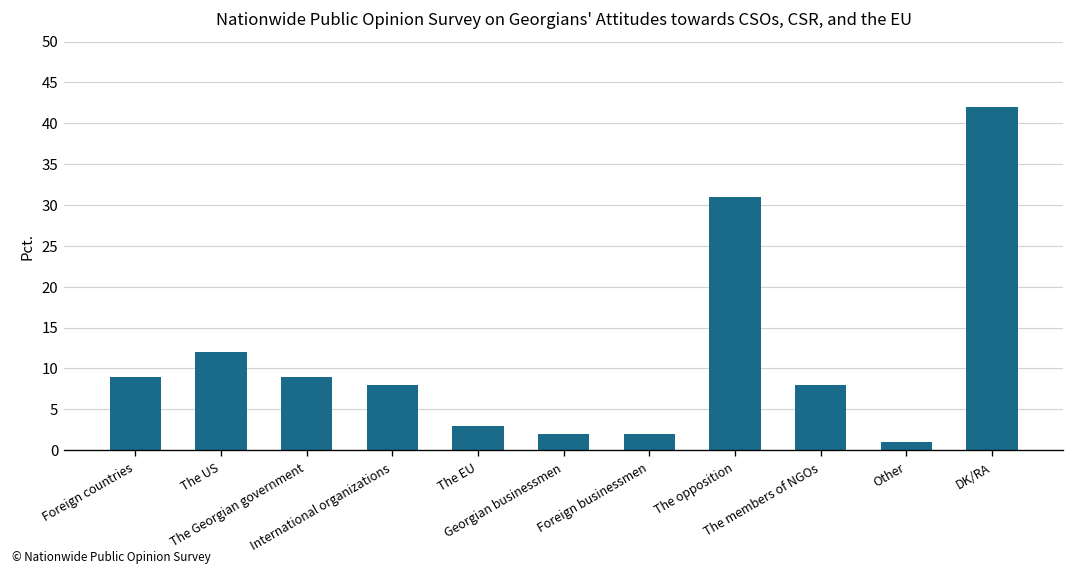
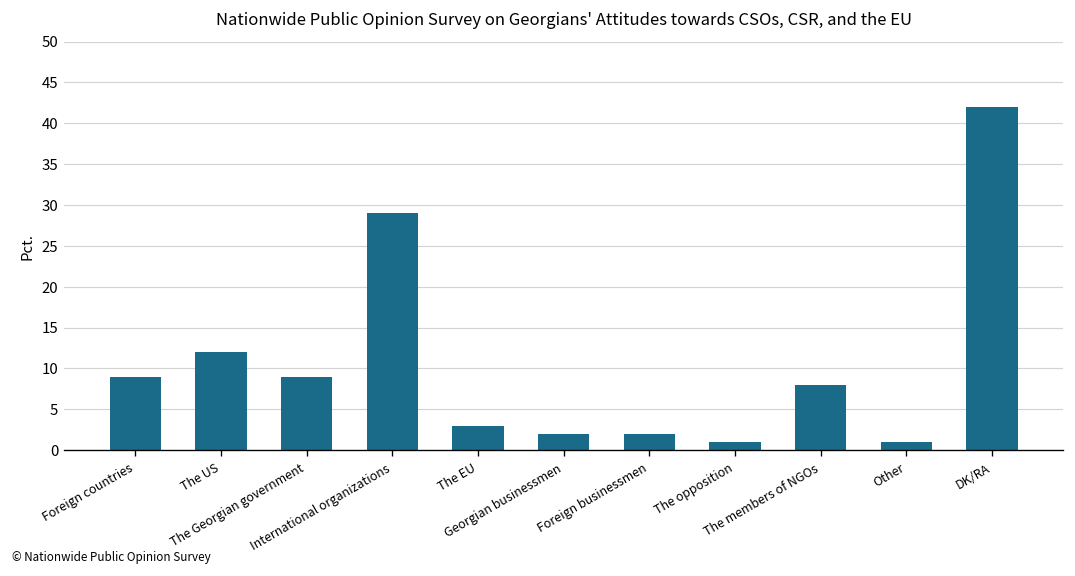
International organizations: 8 -> 29
The opposition: 31 -> 1
